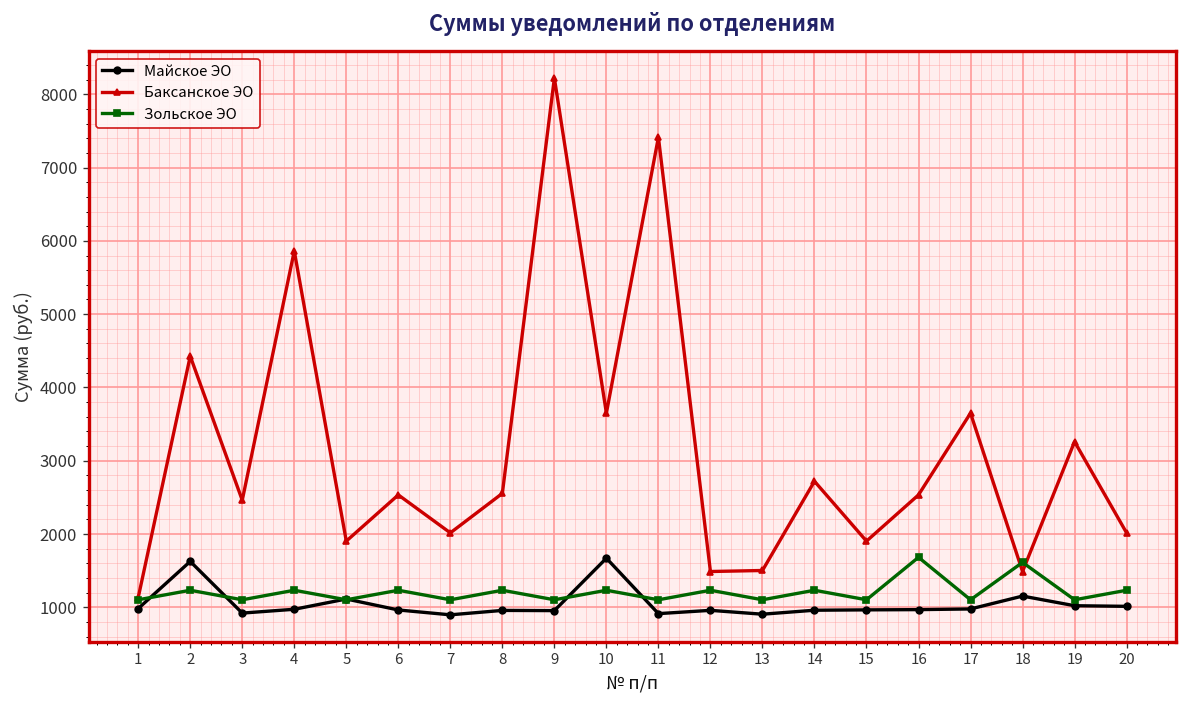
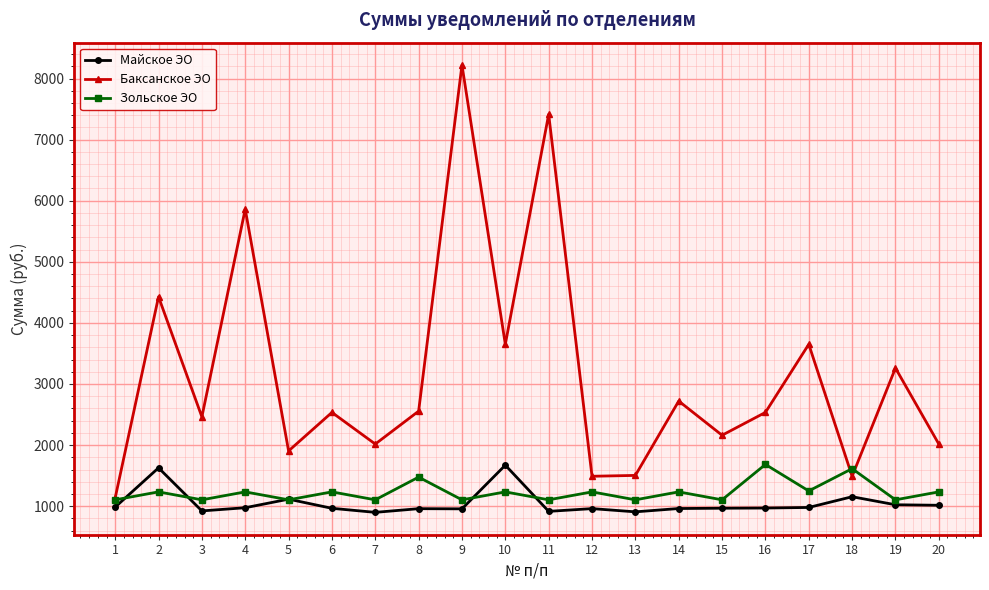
Зольское ЭО, 8: 1200 -> 1500
Баксанское ЭО, 15: 1900 -> 2200
Зольское ЭО, 17: 1100 -> 1200
